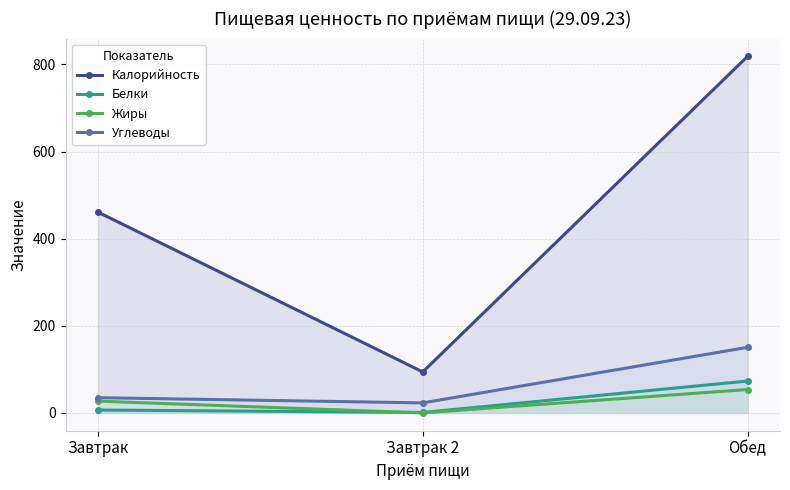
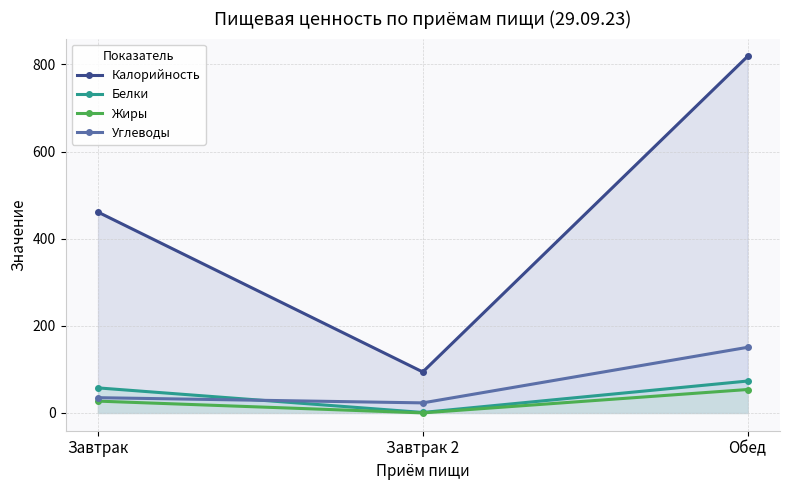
Белки, Завтрак: 10 -> 60
